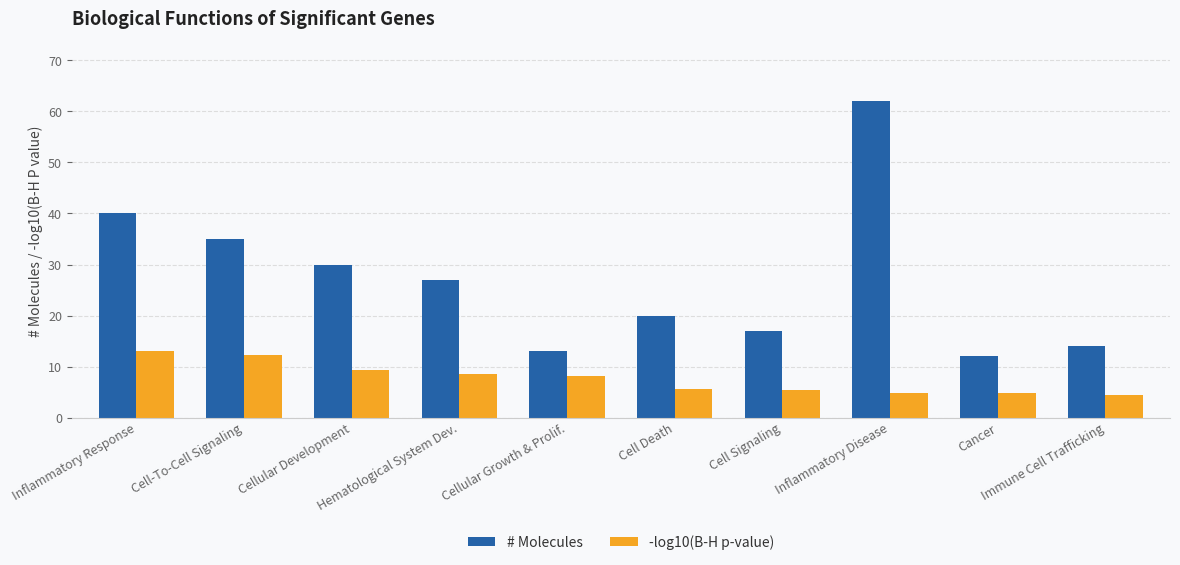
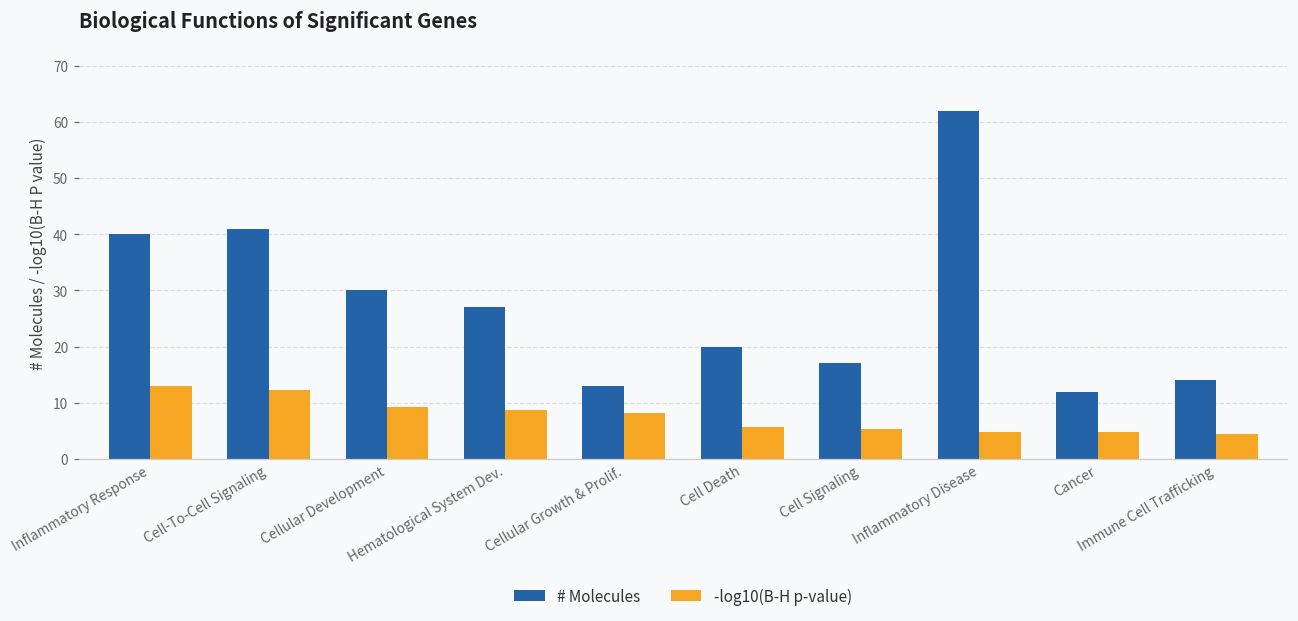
# Molecules, Cell-To-Cell Signaling: 35 -> 41
